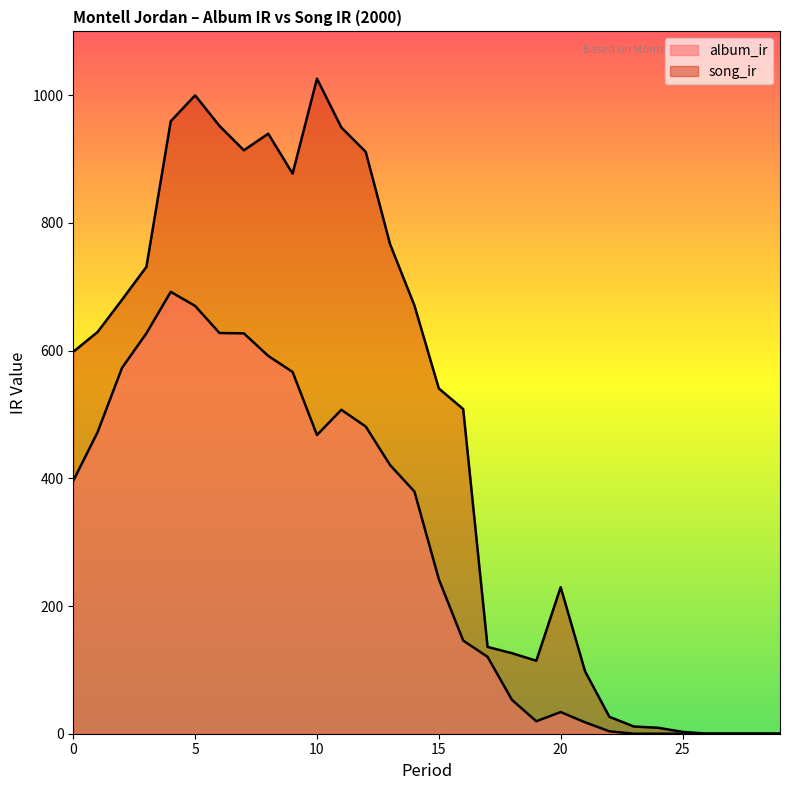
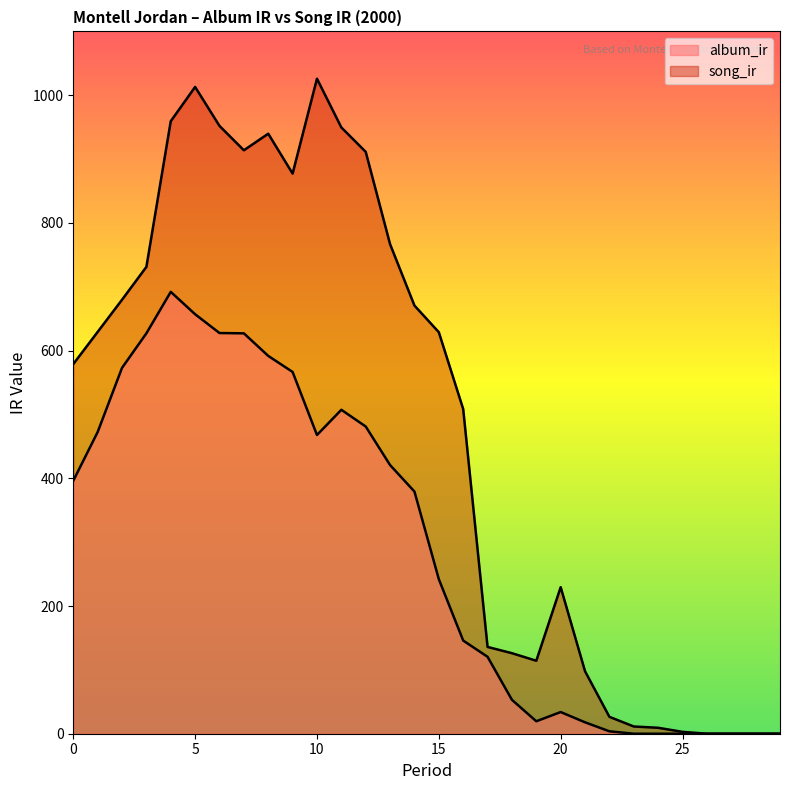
song_ir, 0: 600 -> 580
album_ir, 5: 670 -> 660
song_ir, 5: 1000 -> 1010
song_ir, 15: 540 -> 630
